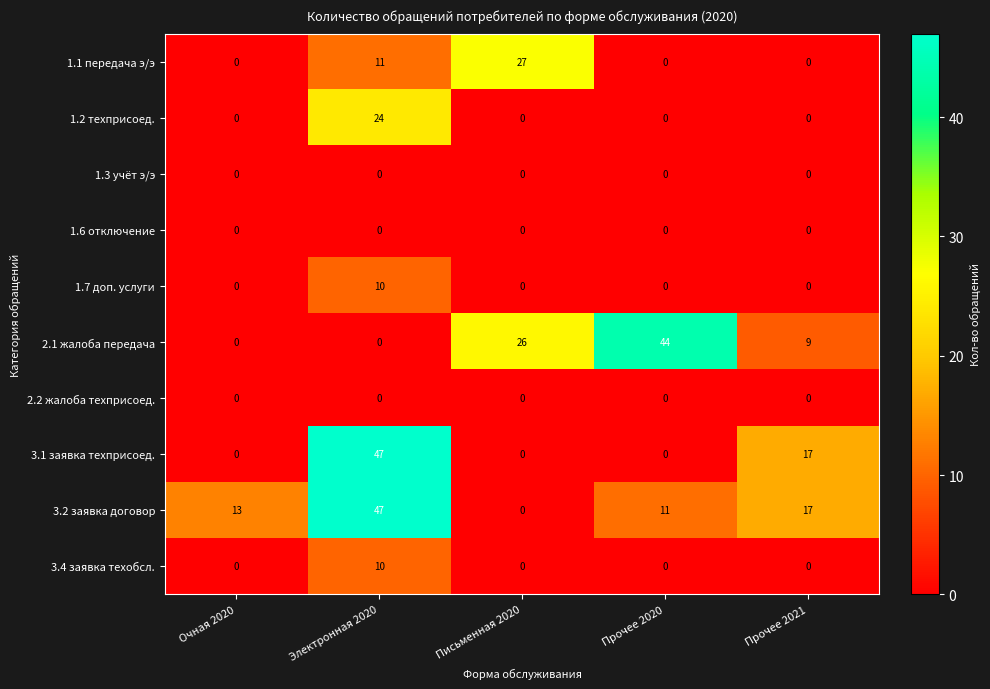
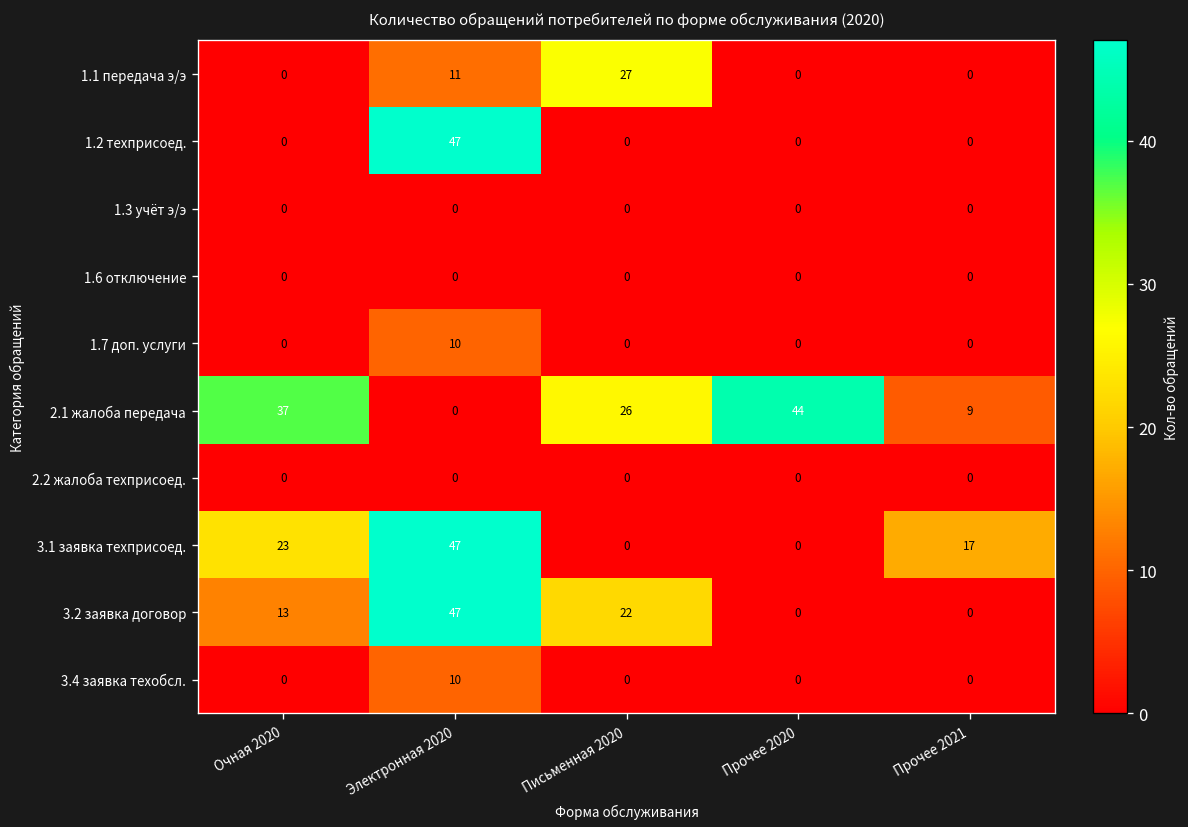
1.2 техприсоед., Электронная 2020: 24 -> 47
2.1 жалоба передача, Очная 2020: 0 -> 37
3.1 заявка техприсоед., Очная 2020: 0 -> 23
3.2 заявка договор, Письменная 2020: 0 -> 22
3.2 заявка договор, Прочее 2020: 11 -> 0
3.2 заявка договор, Прочее 2021: 17 -> 0
